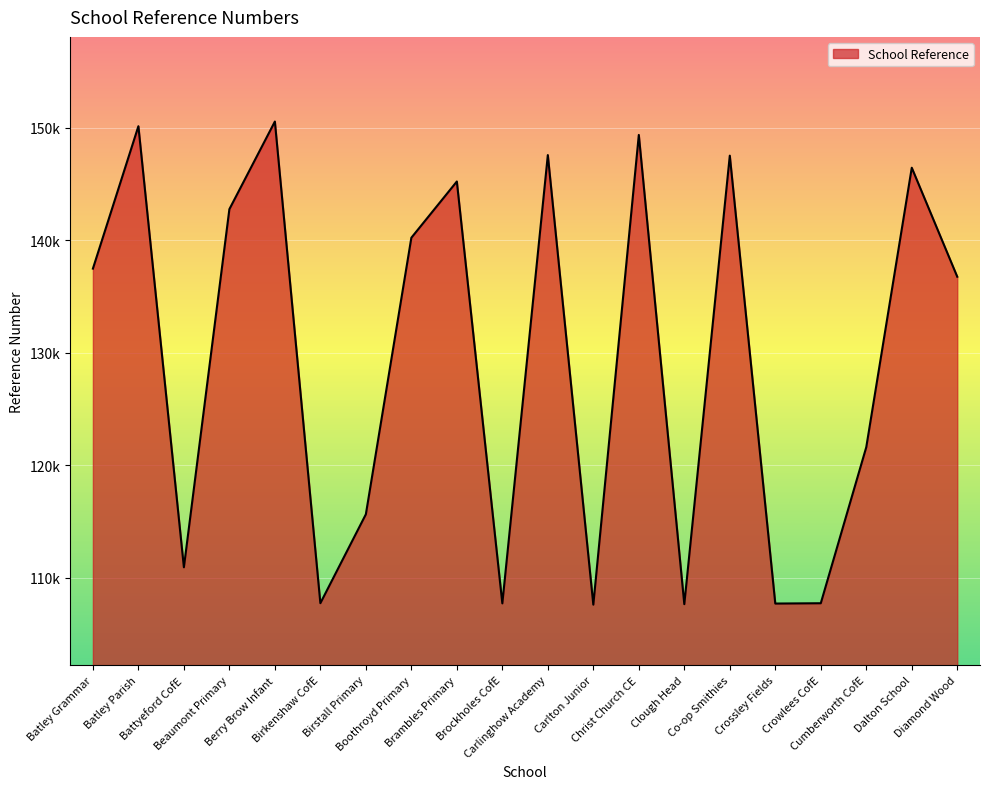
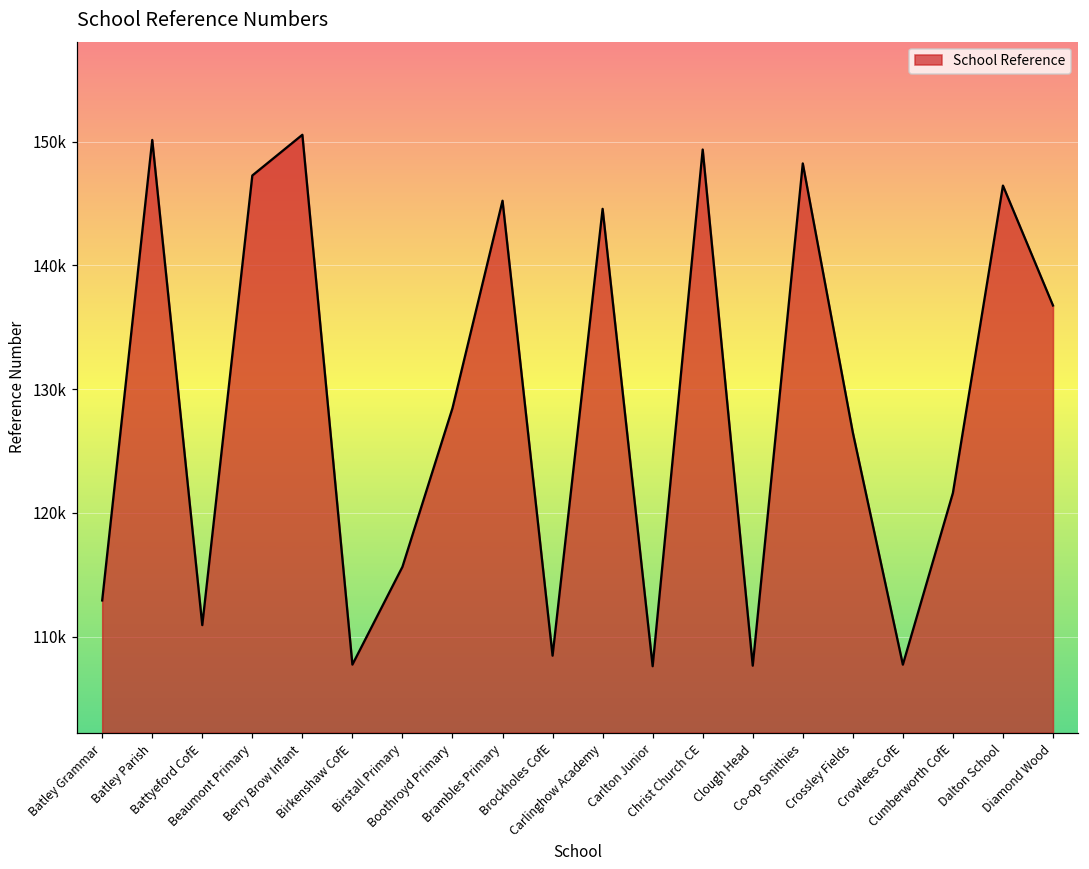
Batley Grammar: 137500 -> 112900
Beaumont Primary: 142800 -> 147300
Boothroyd Primary: 140200 -> 128500
Brockholes CofE: 107700 -> 108500
Carlinghow Academy: 147600 -> 144600
Co-op Smithies: 147500 -> 148300
Crossley Fields: 107700 -> 126500
